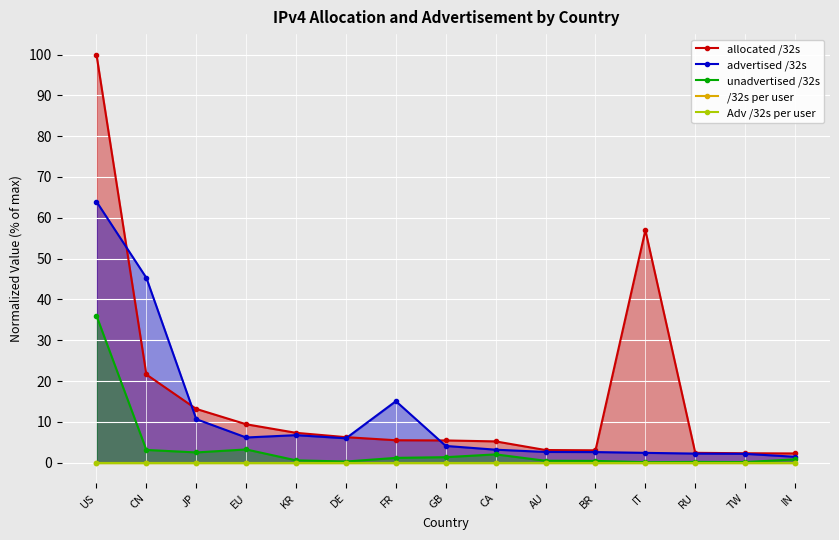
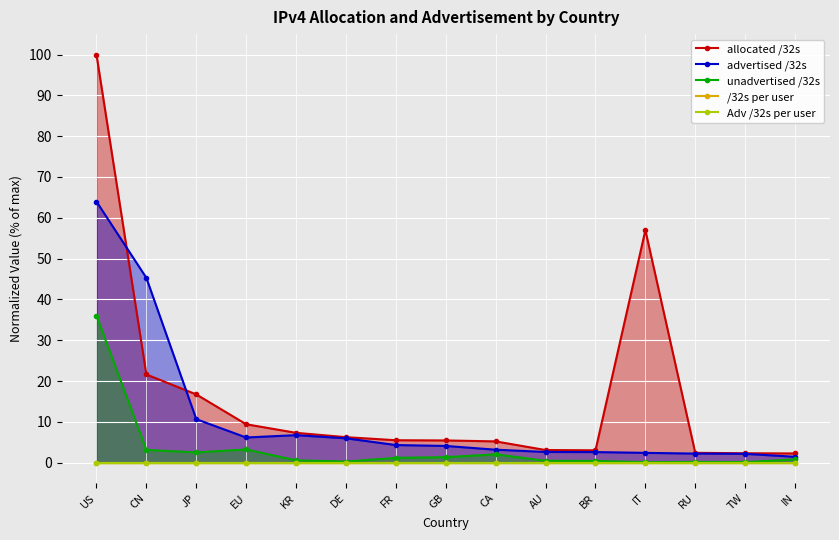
allocated /32s, JP: 13 -> 17
advertised /32s, FR: 15 -> 4
